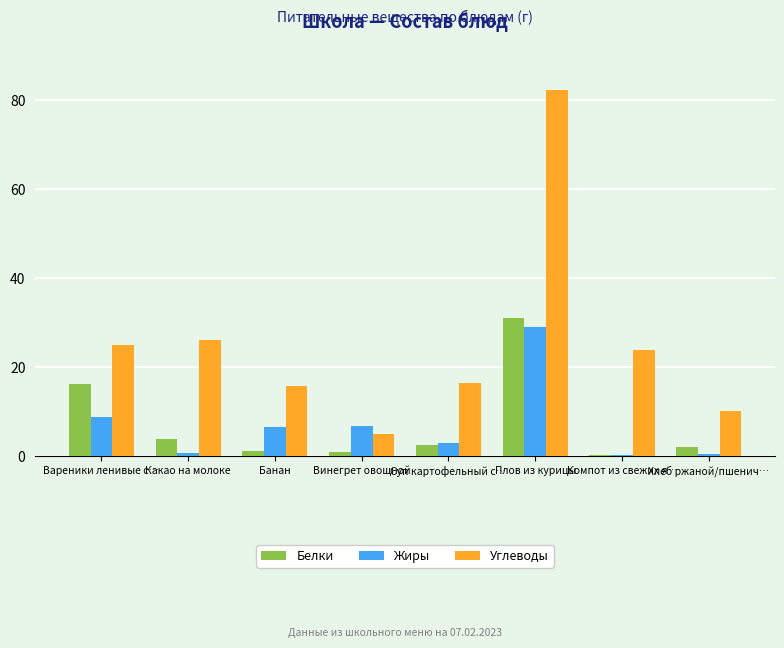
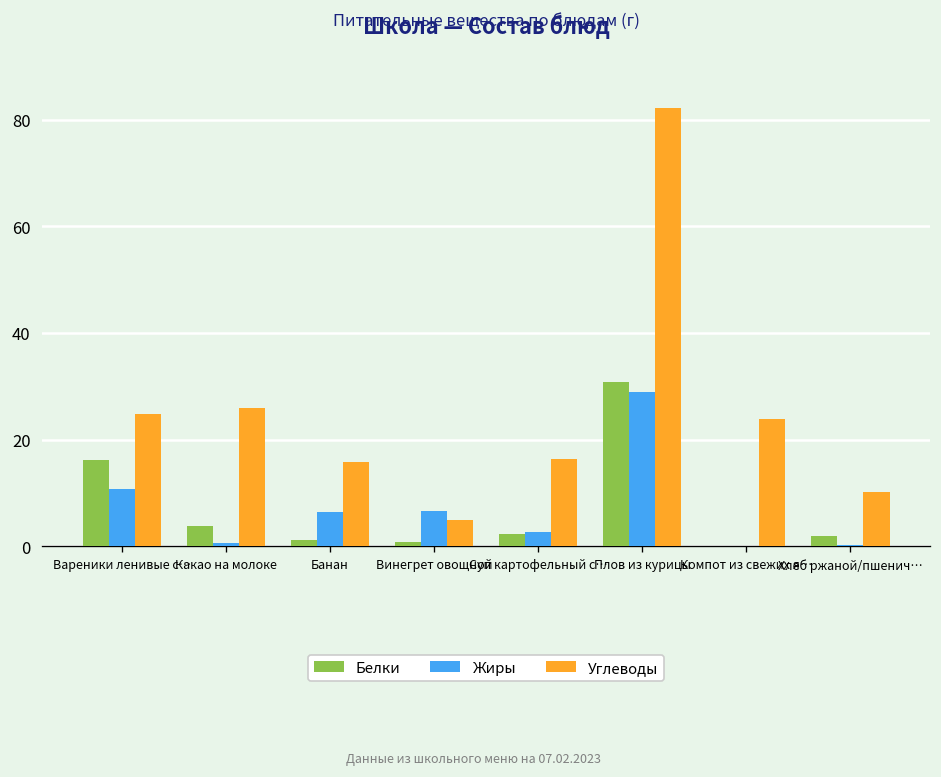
Жиры, Вареники ленивые с…: 9 -> 11
